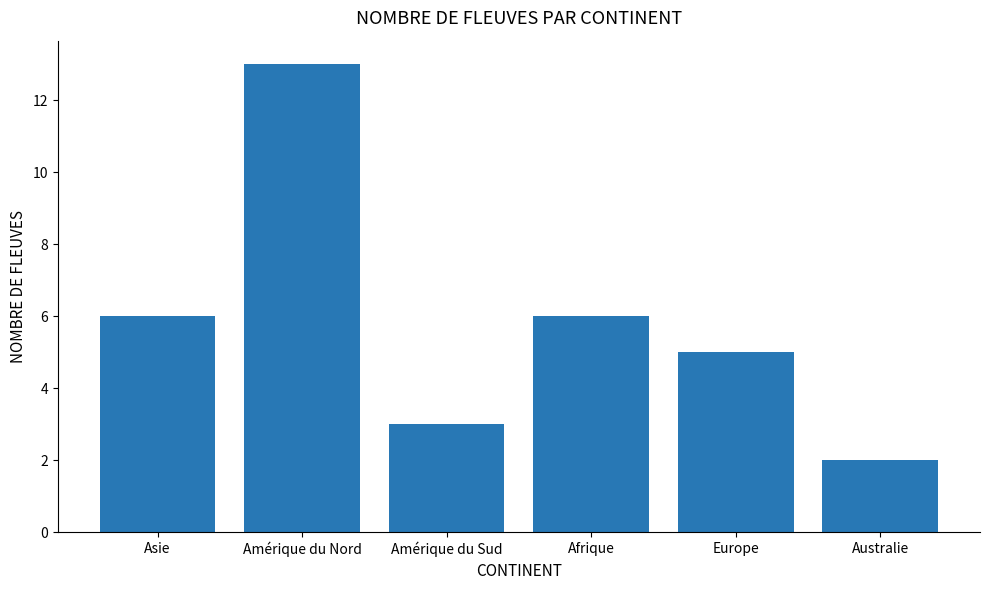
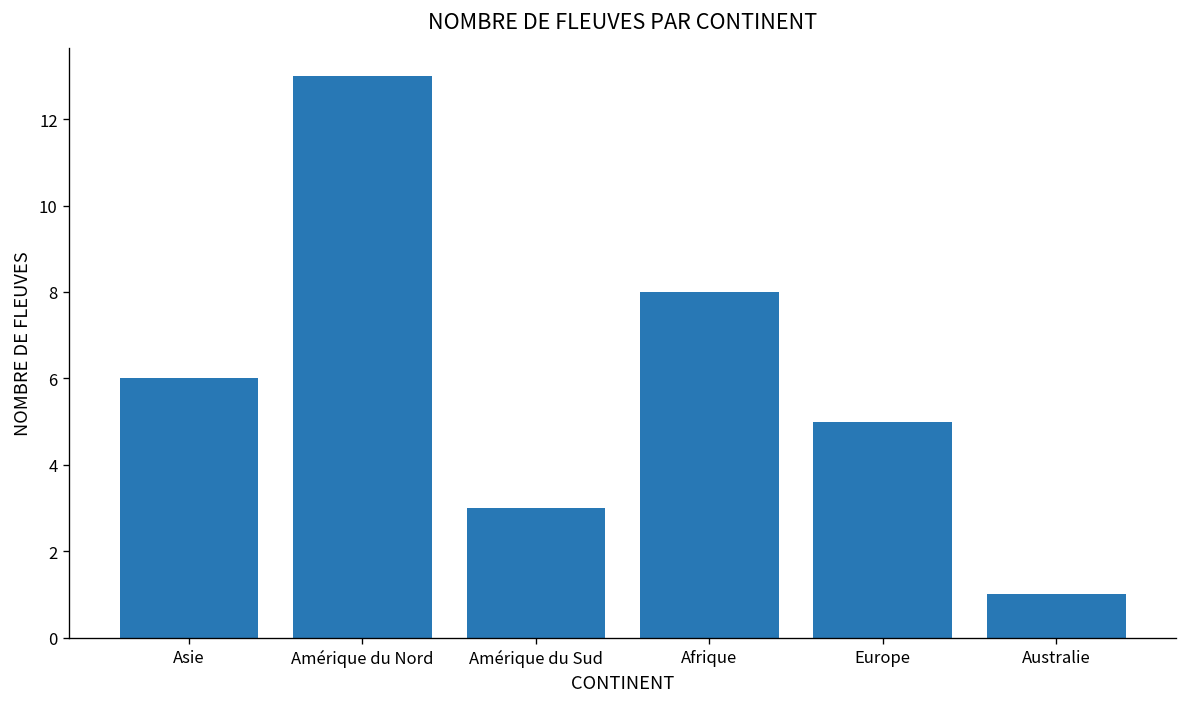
Afrique: 6 -> 8
Australie: 2 -> 1
